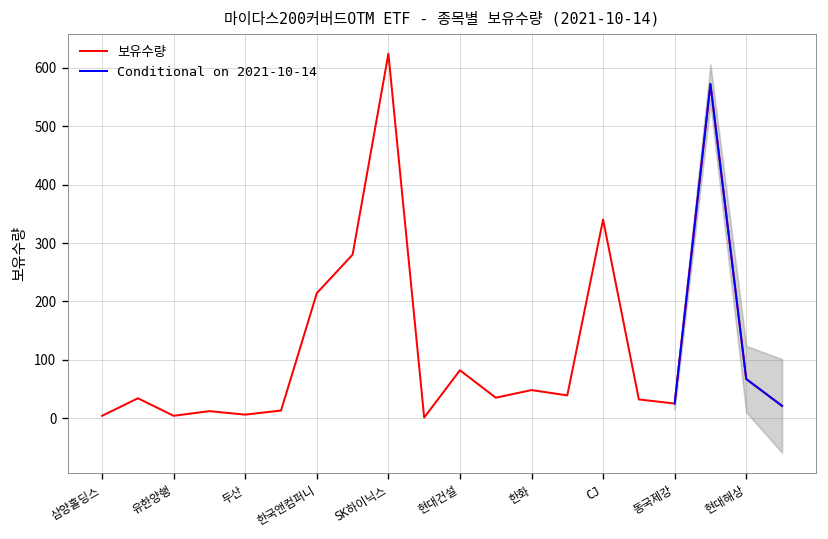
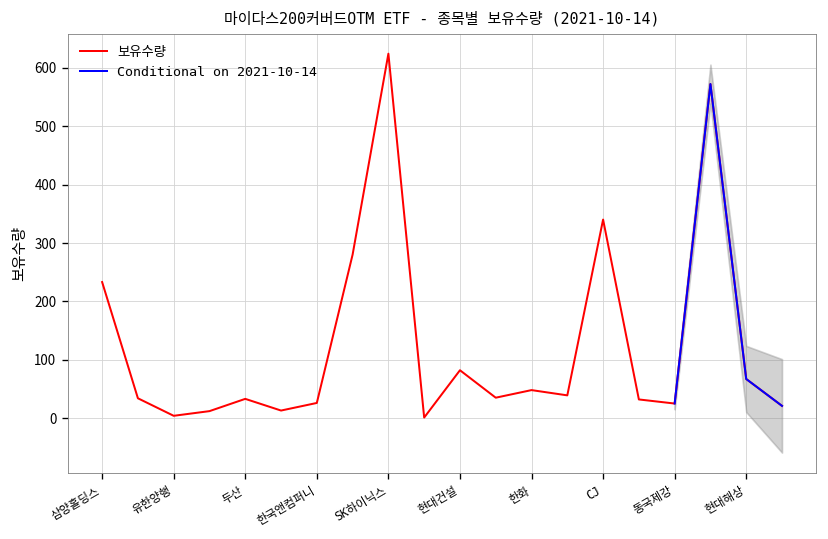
보유수량, 삼양홀딩스: 0 -> 230
보유수량, 두산: 10 -> 30
보유수량, 한국앤컴퍼니: 210 -> 30
